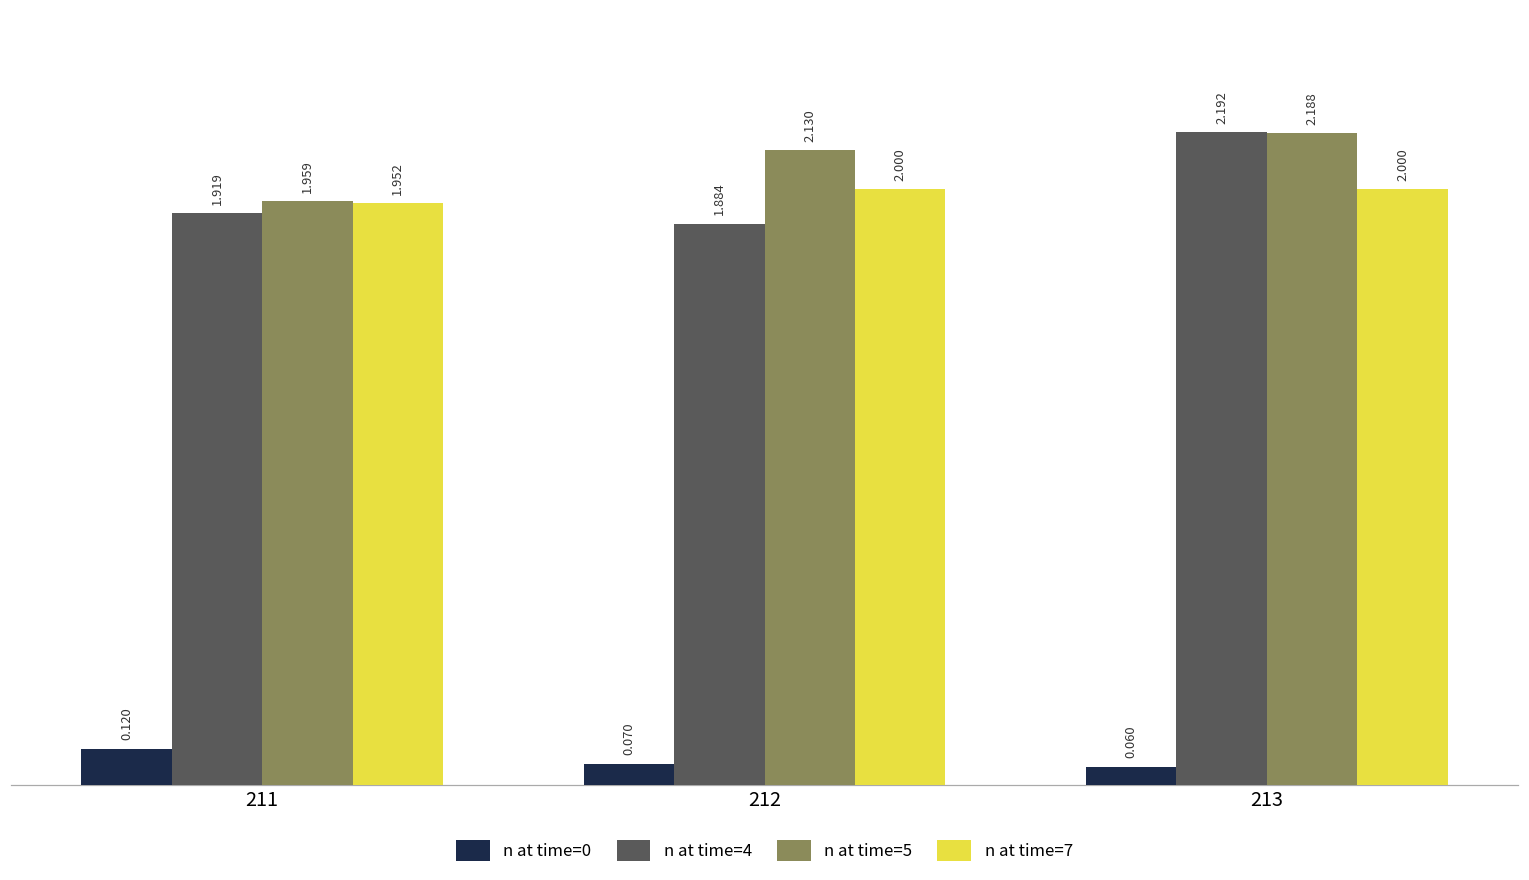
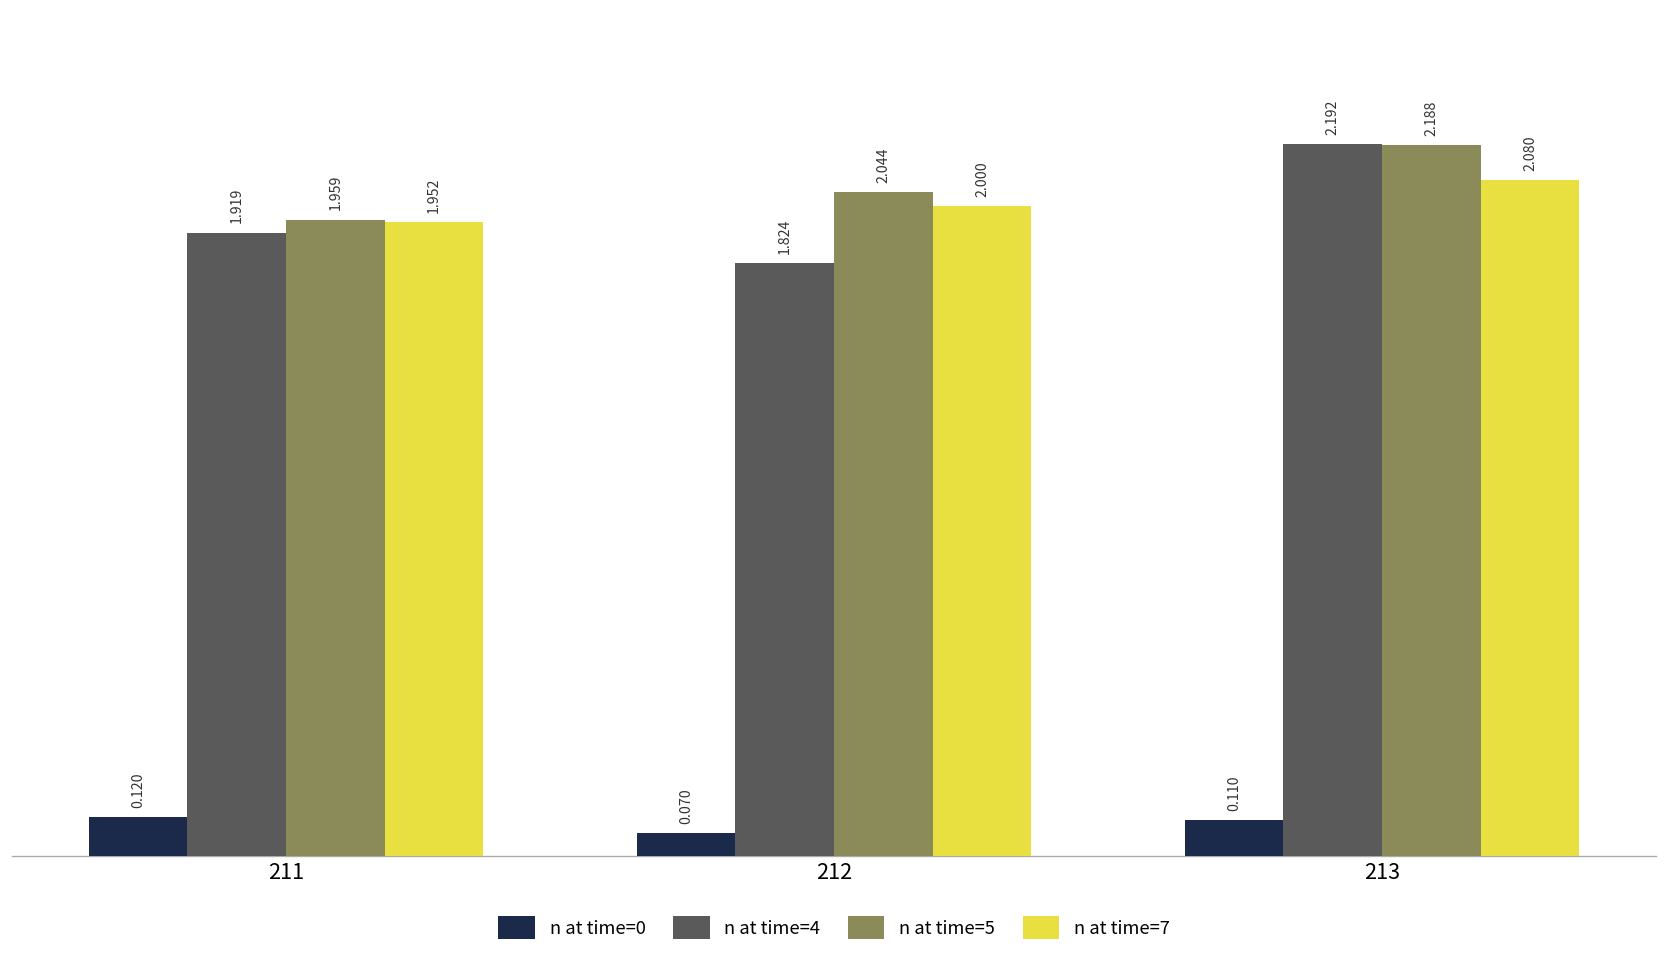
n at time=4, 212: 1.884 -> 1.824
n at time=5, 212: 2.130 -> 2.044
n at time=0, 213: 0.060 -> 0.110
n at time=7, 213: 2.000 -> 2.080
